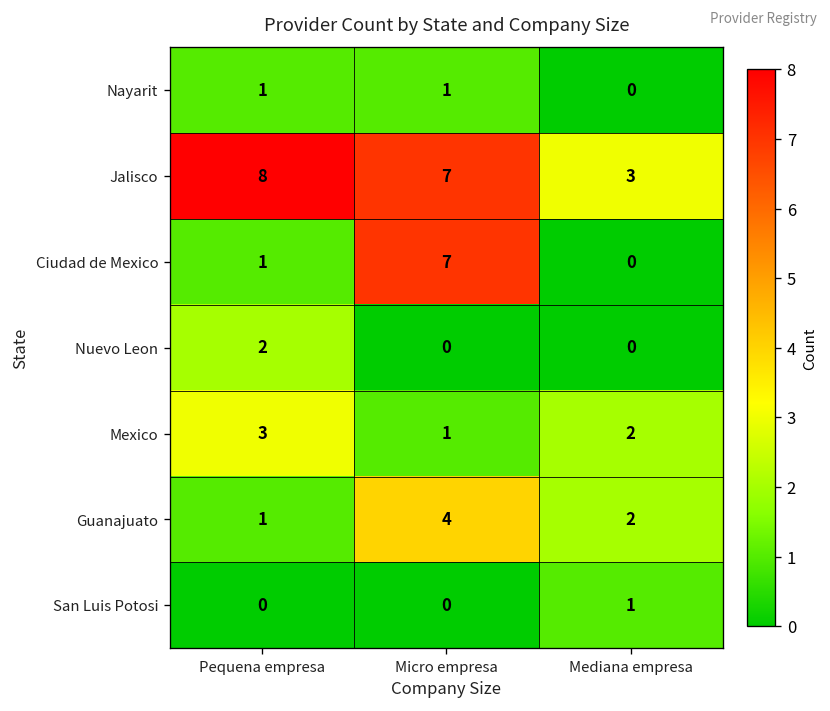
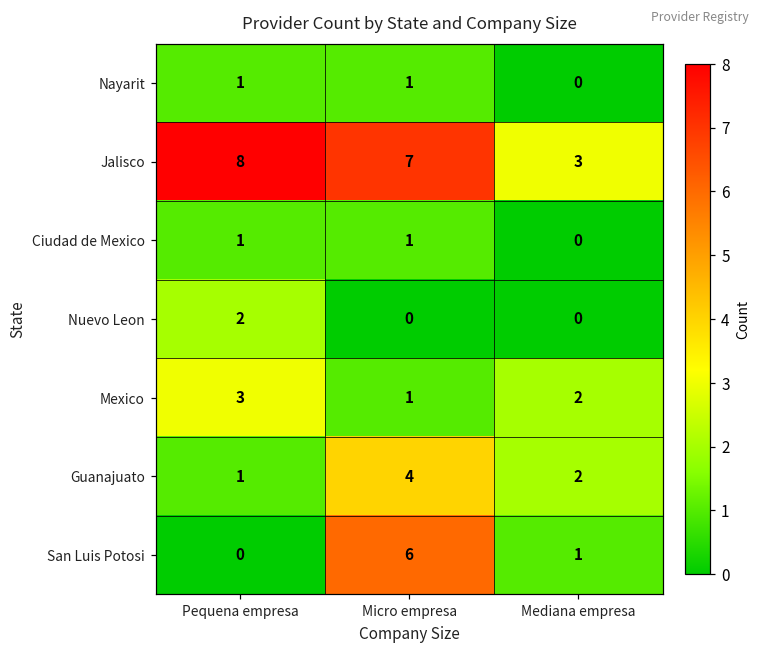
Ciudad de Mexico, Micro empresa: 7 -> 1
San Luis Potosi, Micro empresa: 0 -> 6
